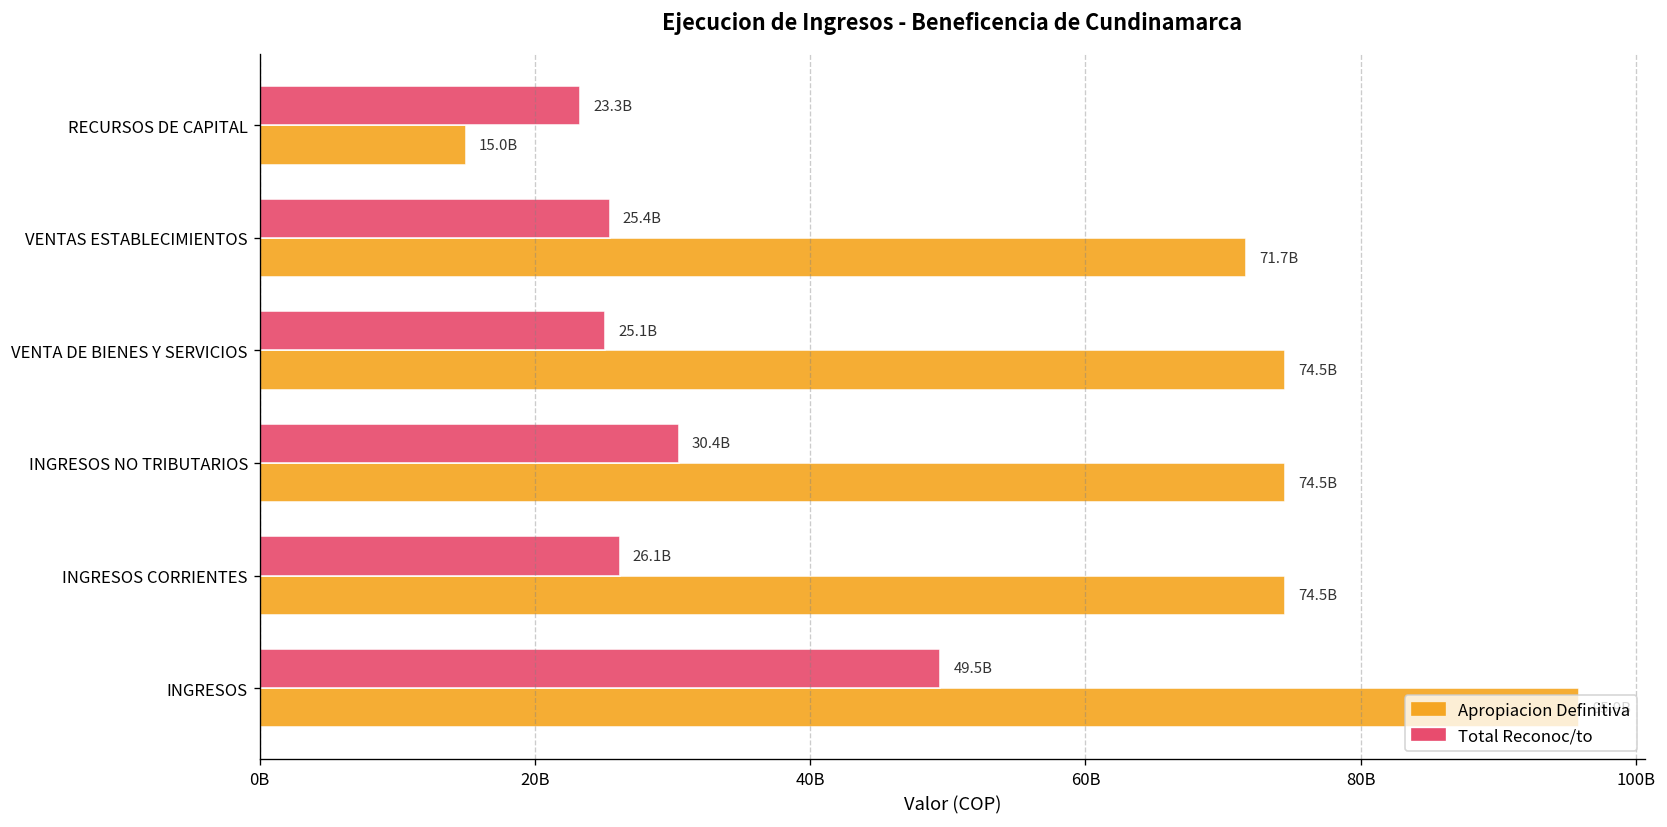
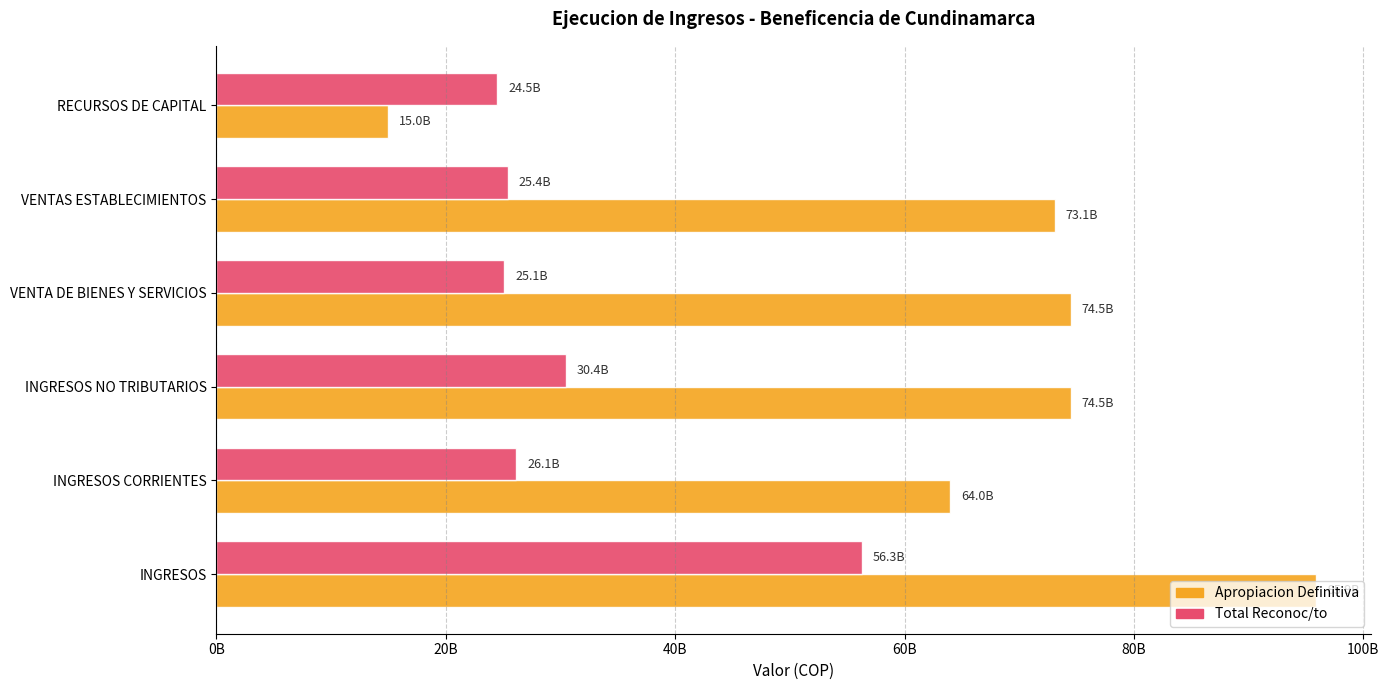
Total Reconoc/to, RECURSOS DE CAPITAL: 23.3B -> 24.5B
Apropiacion Definitiva, VENTAS ESTABLECIMIENTOS: 71.7B -> 73.1B
Apropiacion Definitiva, INGRESOS CORRIENTES: 74.5B -> 64.0B
Total Reconoc/to, INGRESOS: 49.5B -> 56.3B
